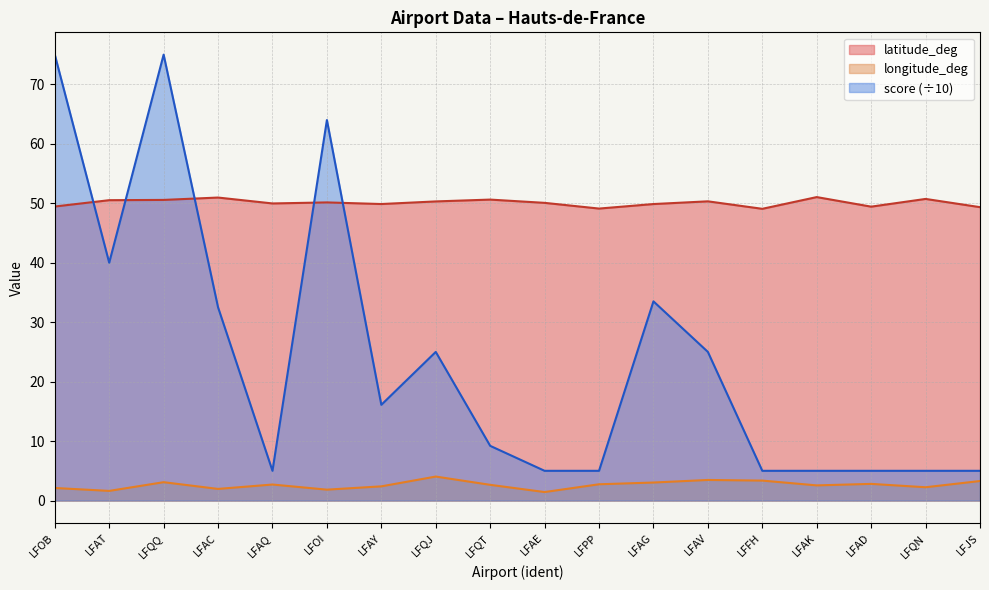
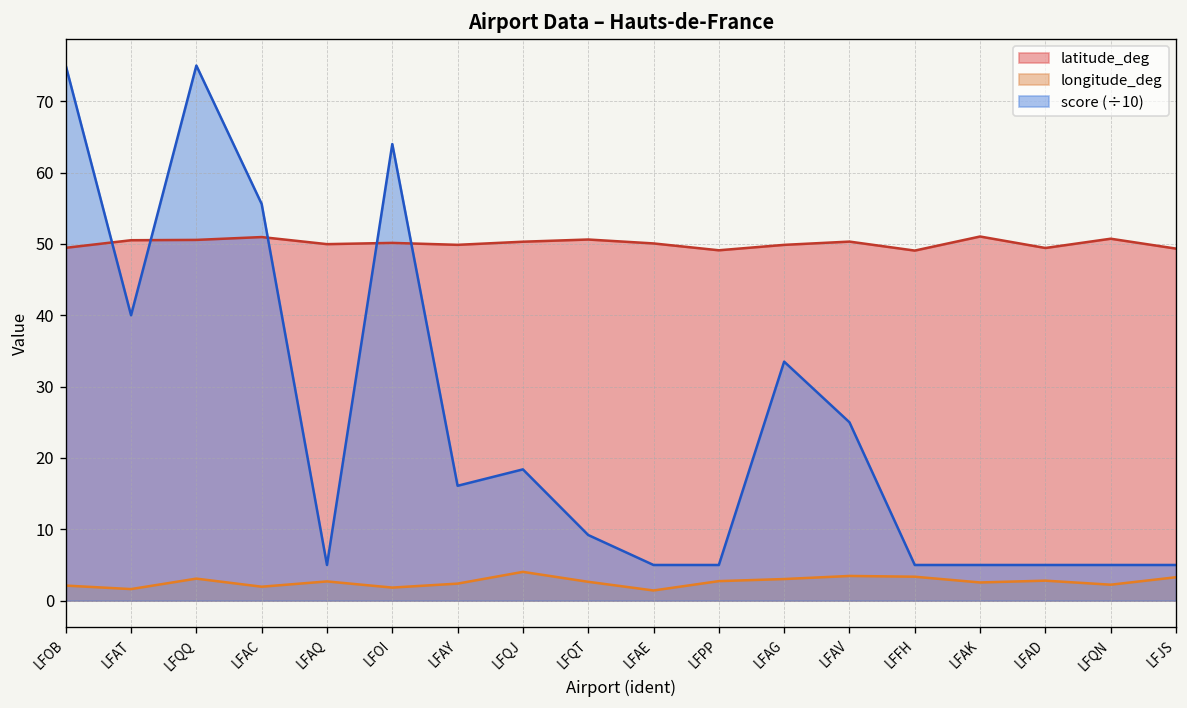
score (÷10), LFAC: 33 -> 56
score (÷10), LFQJ: 25 -> 18
